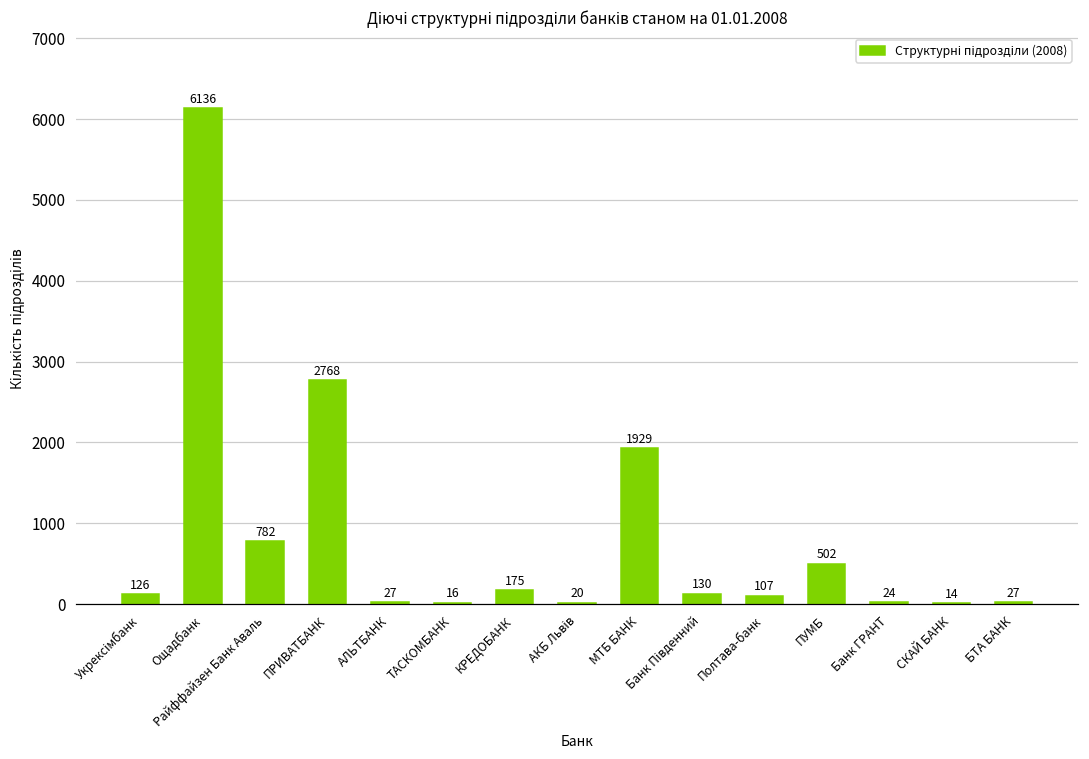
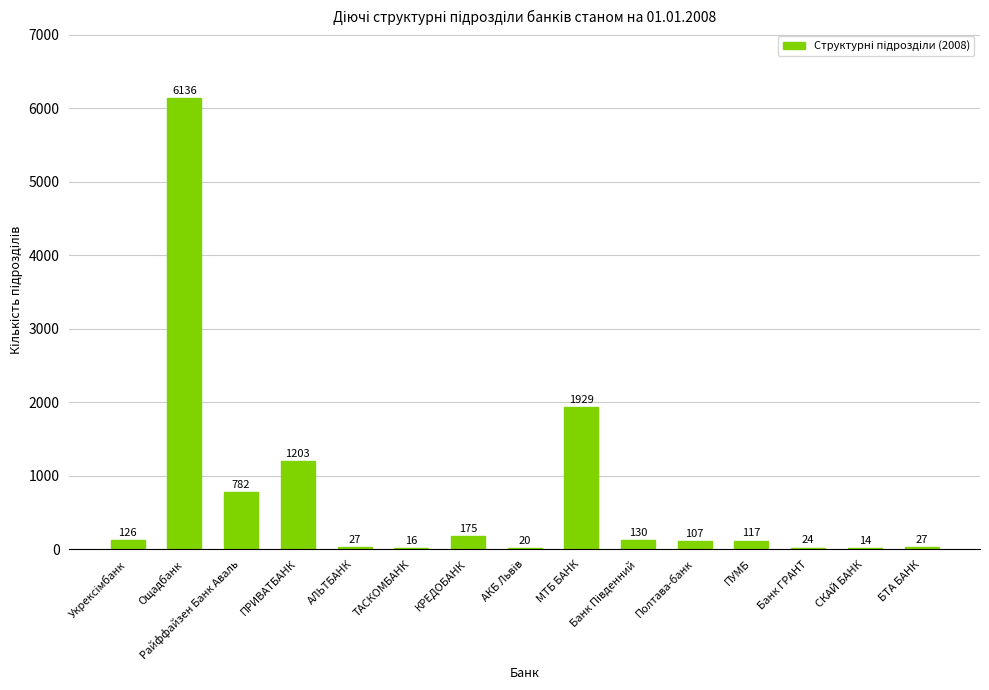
ПРИВАТБАНК: 2768 -> 1203
ПУМБ: 502 -> 117
